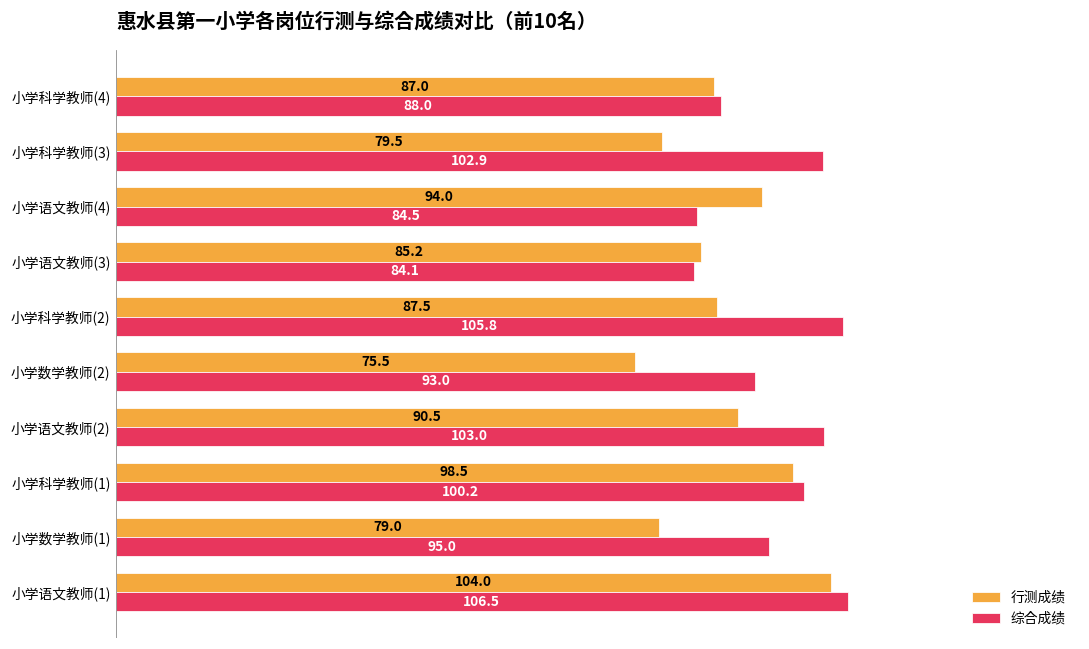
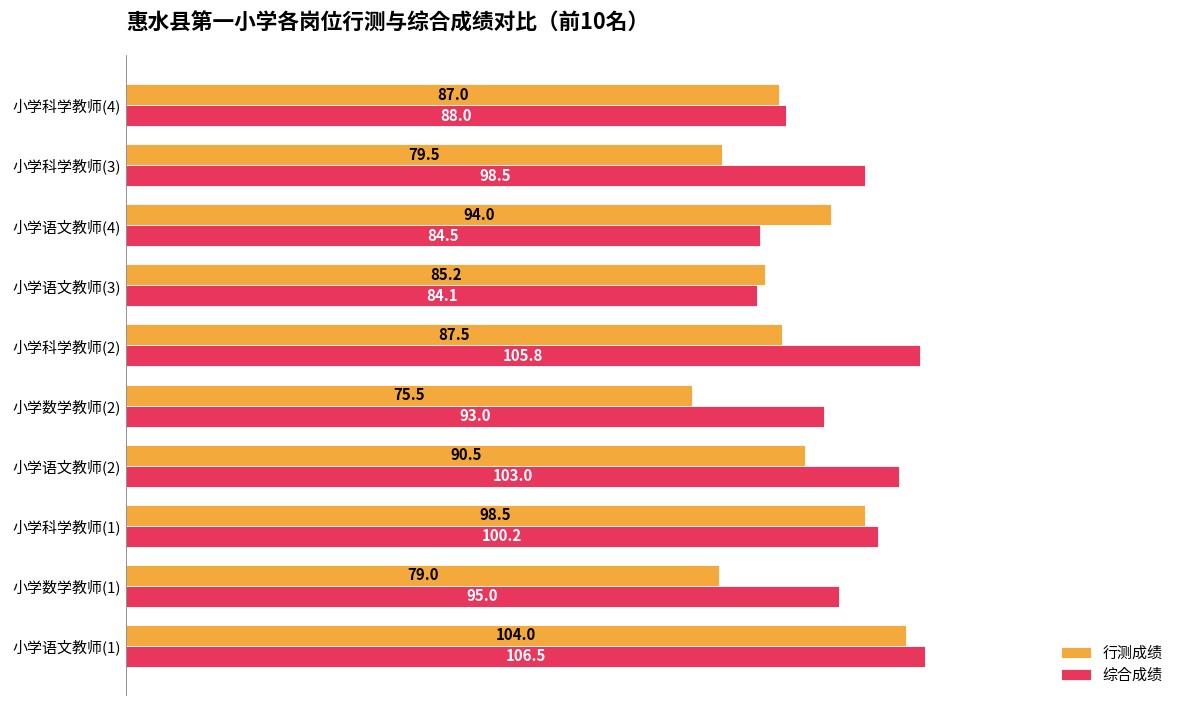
综合成绩, 小学科学教师(3): 102.9 -> 98.5
